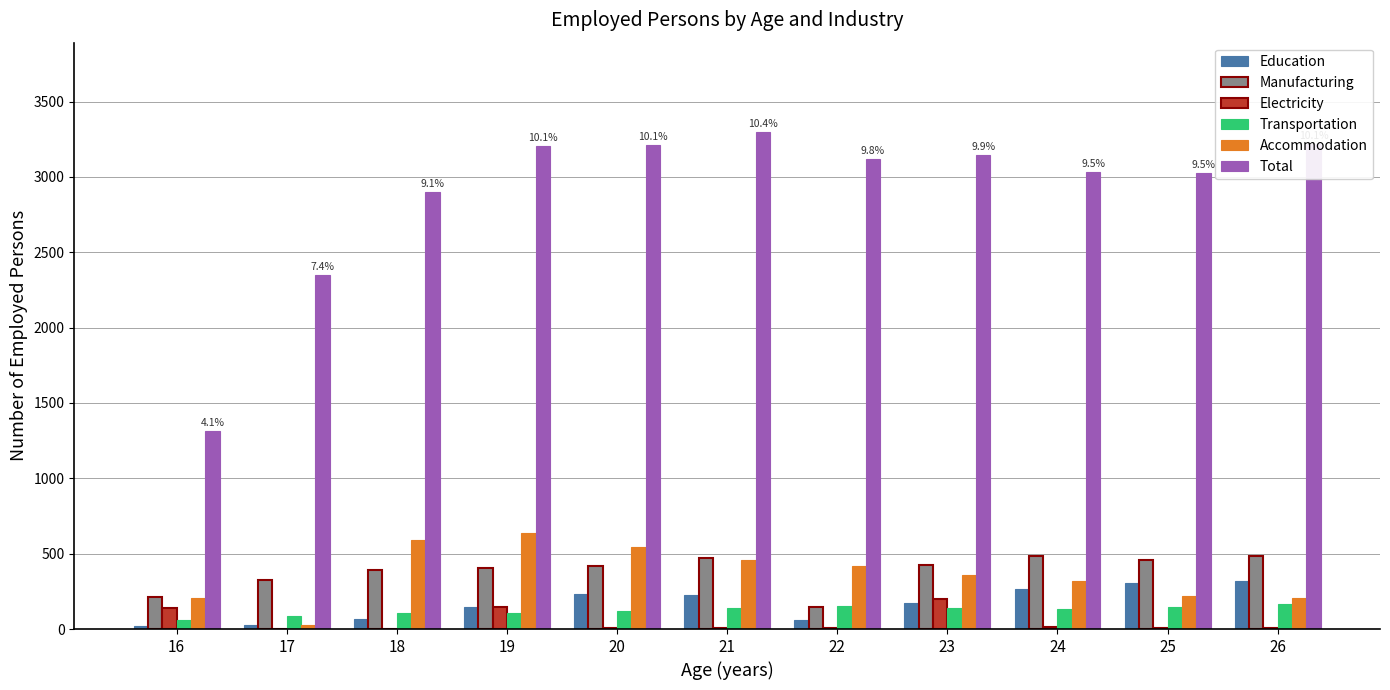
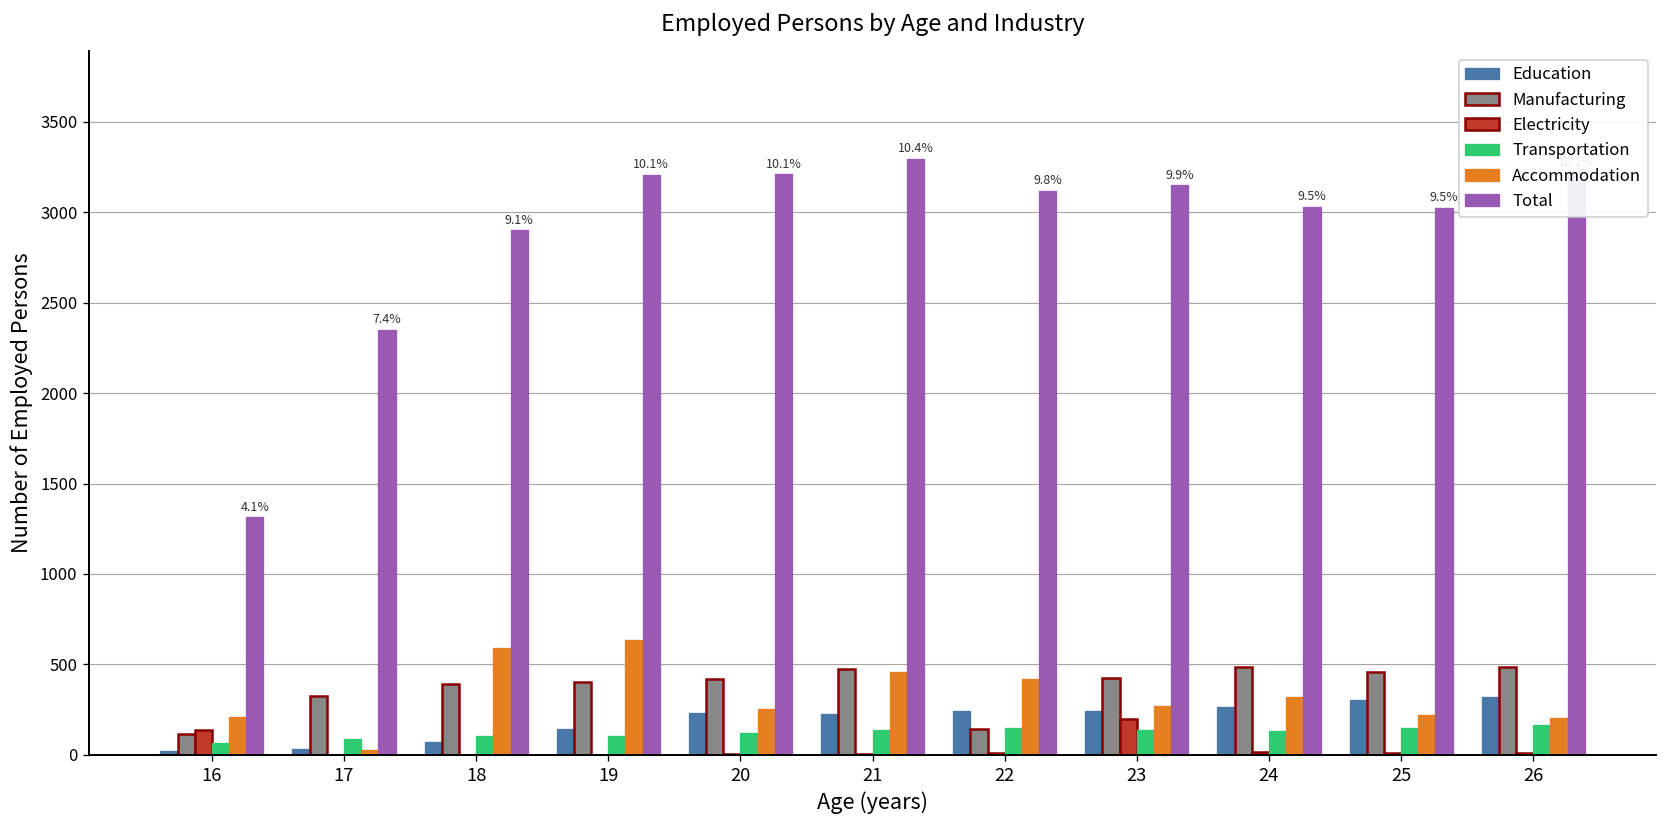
Manufacturing, 16: 220 -> 110
Electricity, 19: 140 -> 0
Accommodation, 20: 550 -> 250
Education, 22: 60 -> 240
Education, 23: 180 -> 250
Accommodation, 23: 360 -> 270
